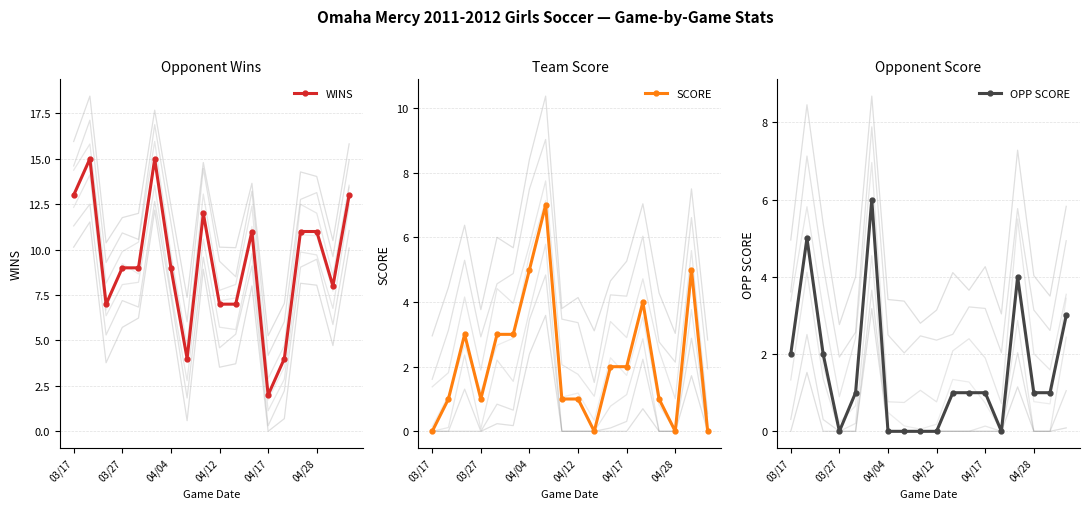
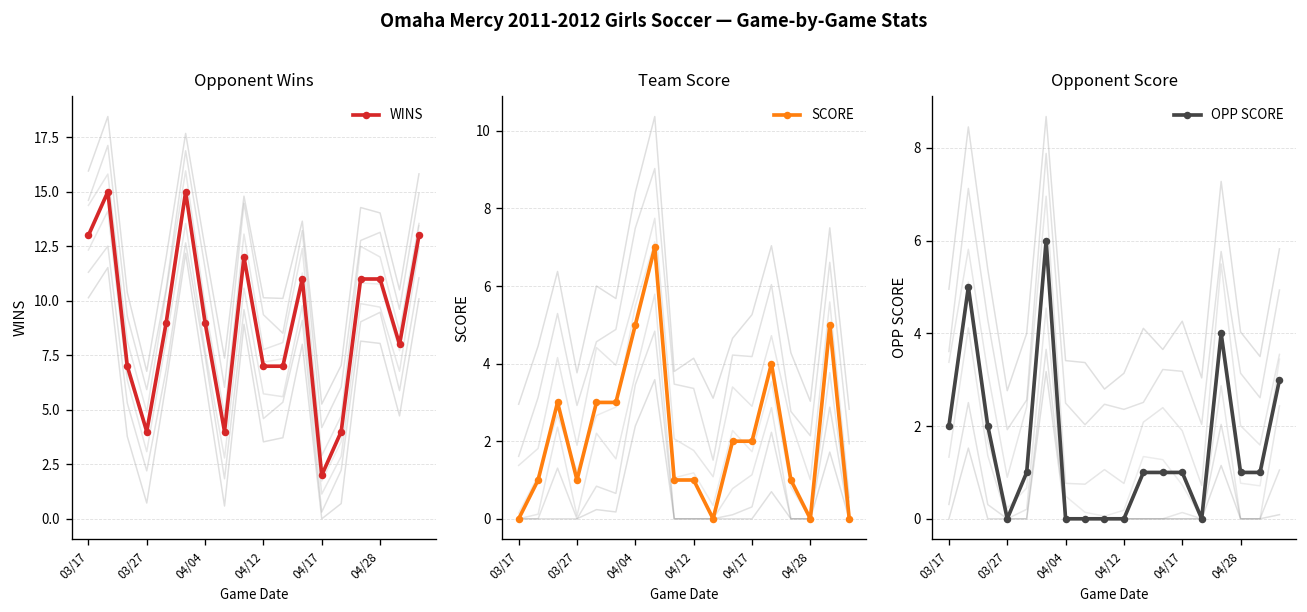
Opponent Wins, WINS, 03/27: 9 -> 4
